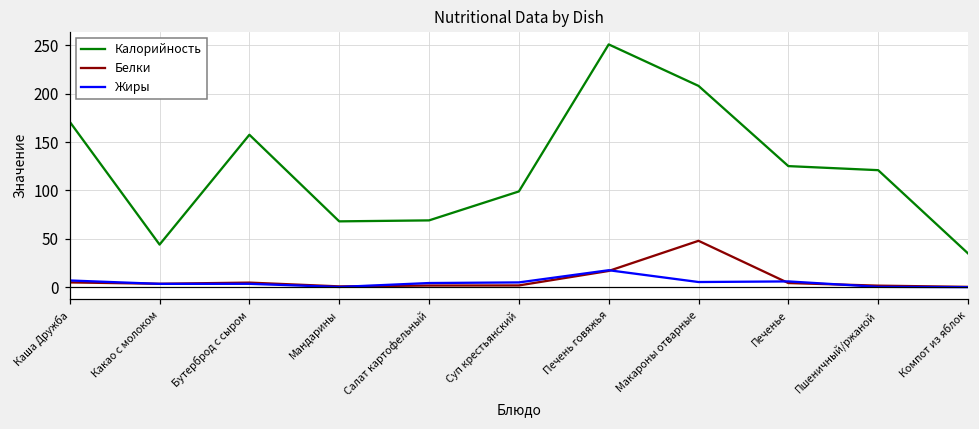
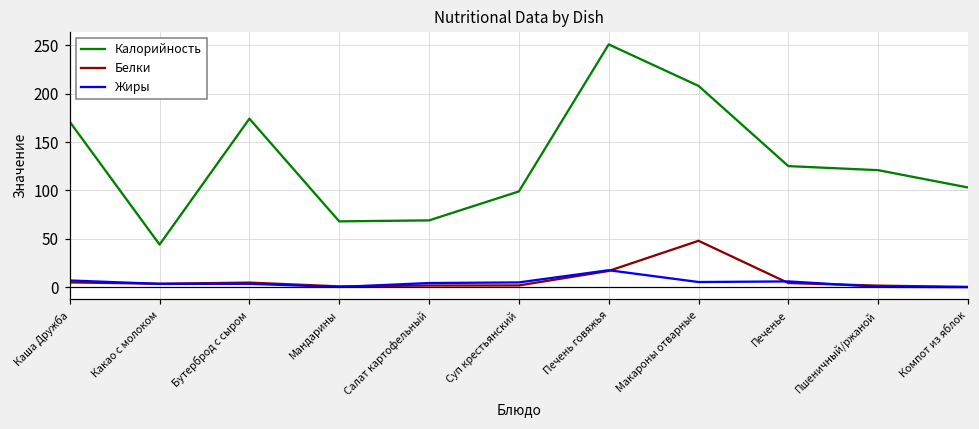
Калорийность, Бутерброд с сыром: 160 -> 170
Калорийность, Компот из яблок: 30 -> 100
